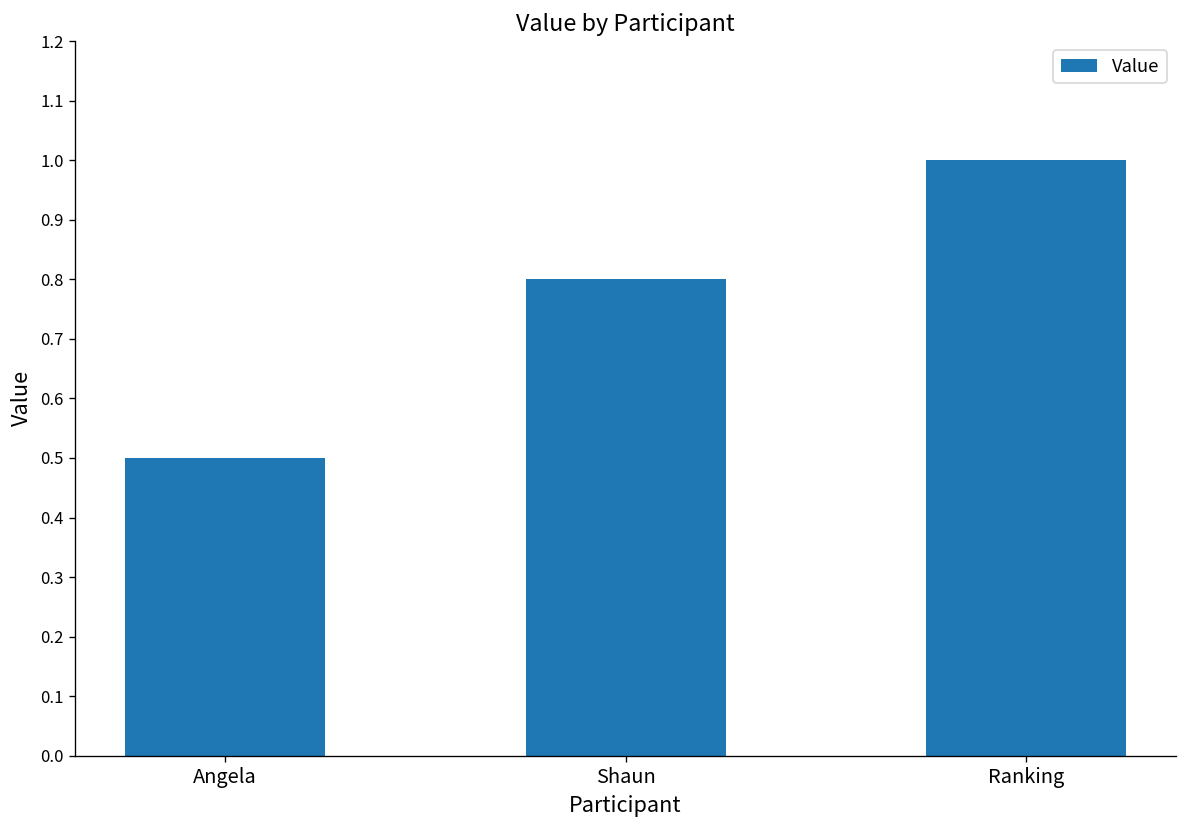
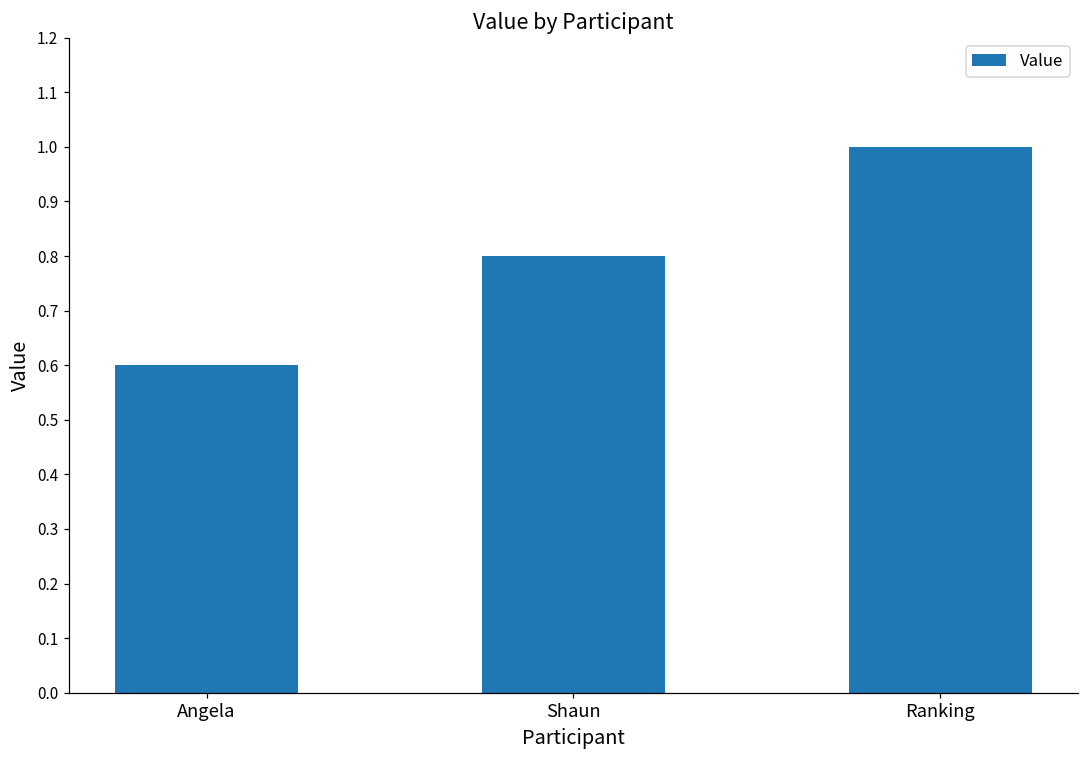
Angela: 0.5 -> 0.6
